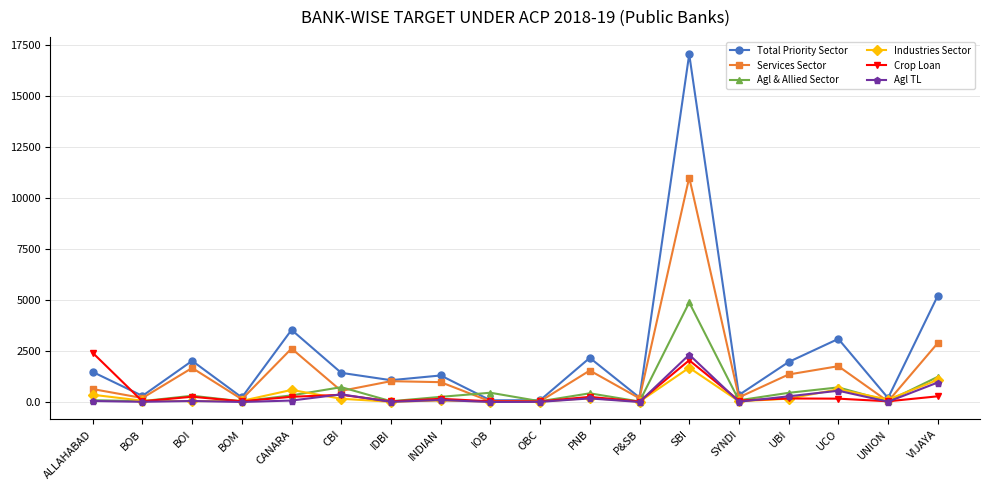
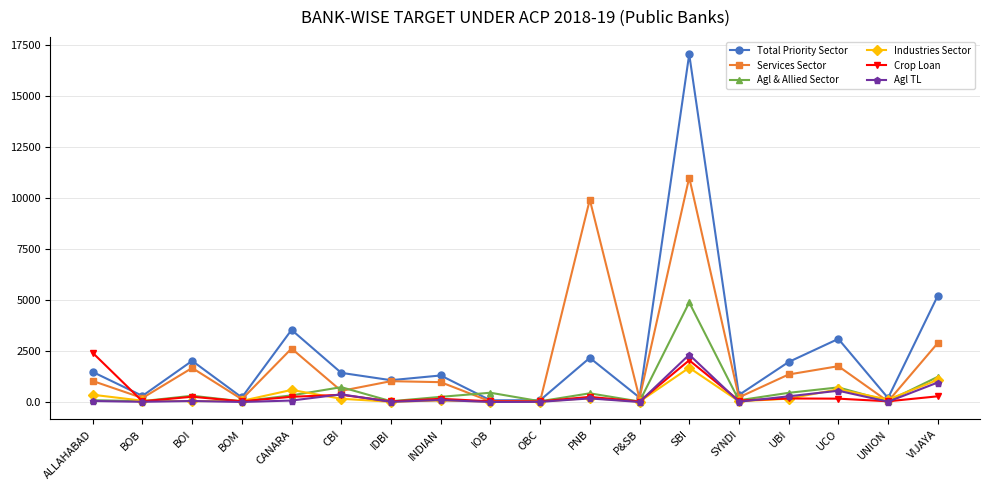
Services Sector, ALLAHABAD: 600 -> 1000
Services Sector, PNB: 1500 -> 9900
